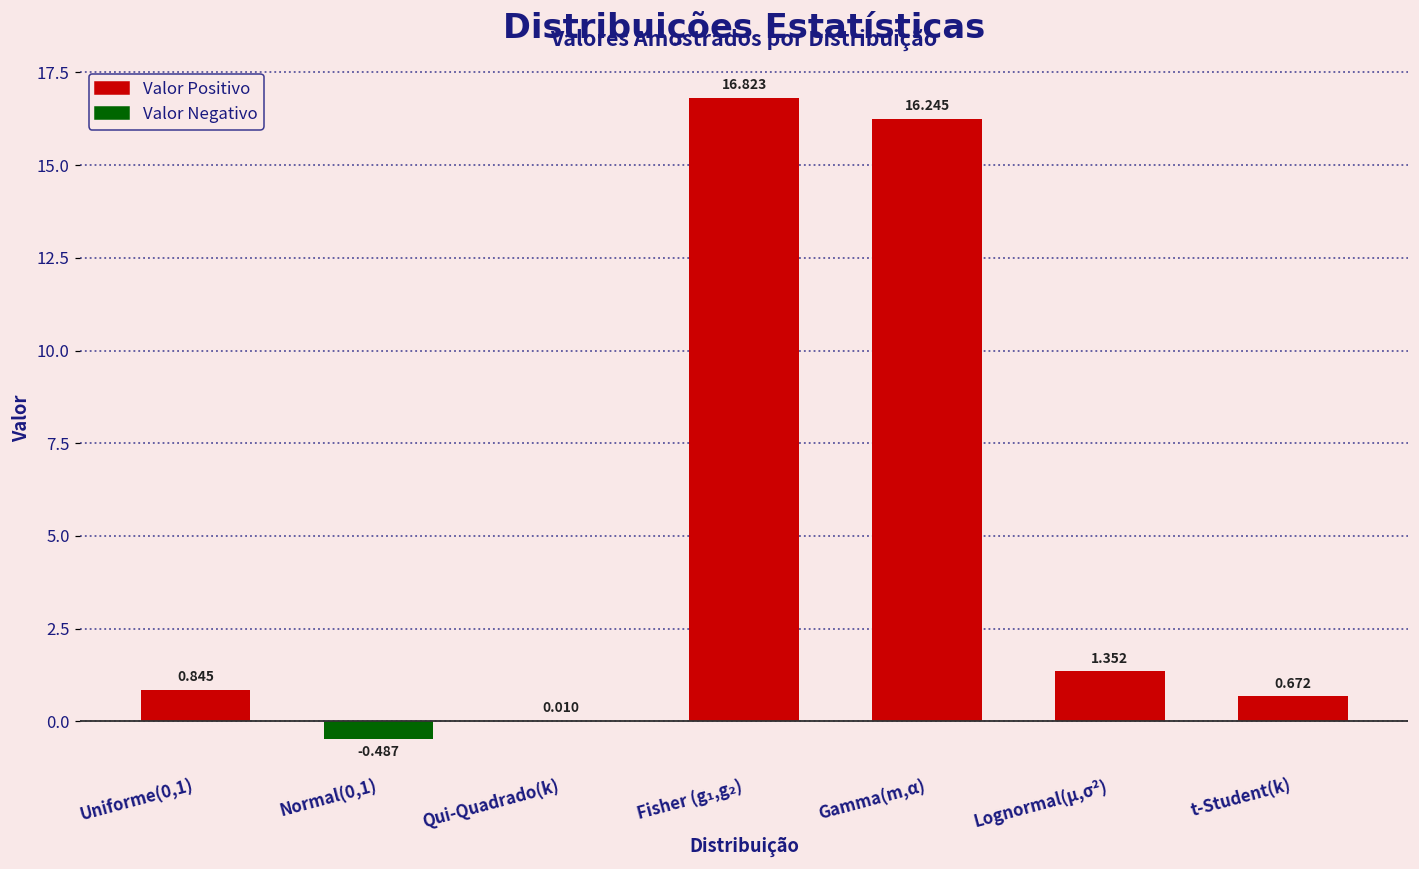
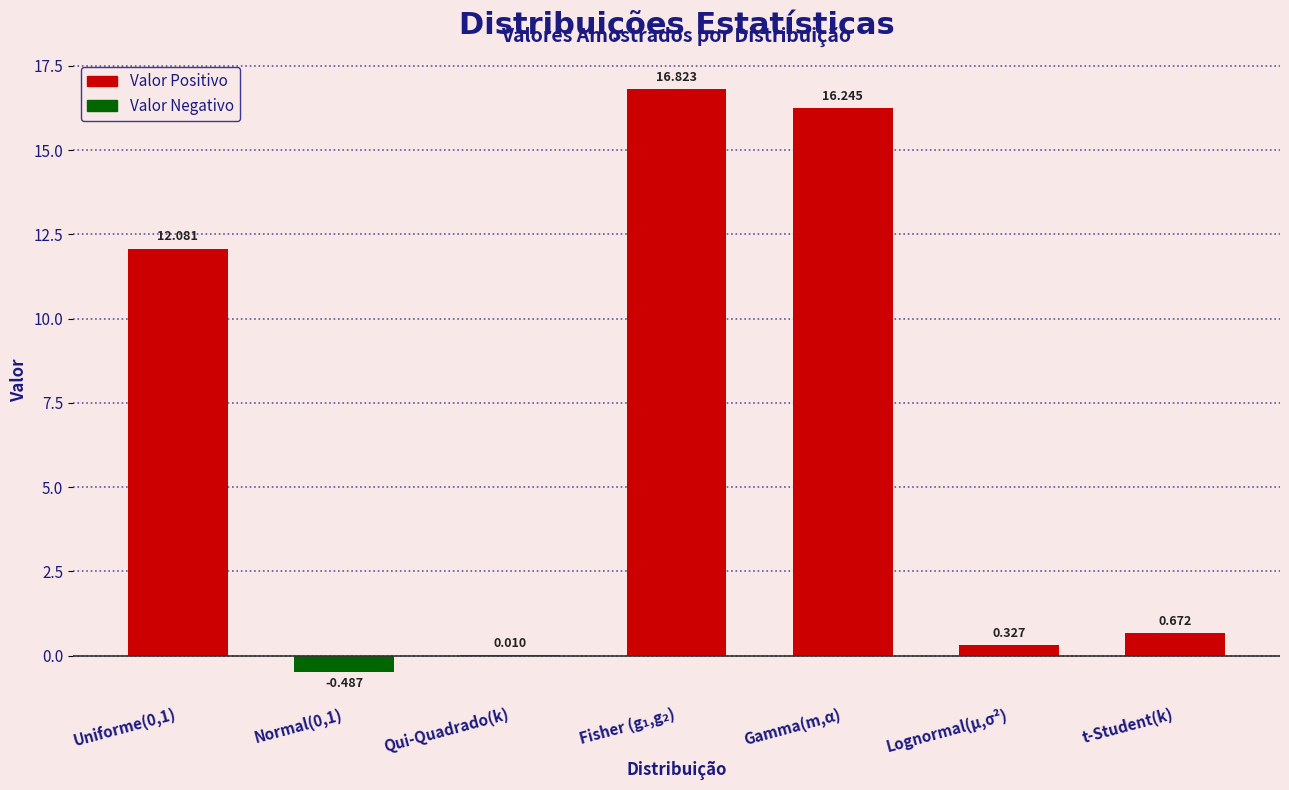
Uniforme(0,1): 0.845 -> 12.081
Lognormal(µ,σ²): 1.352 -> 0.327
